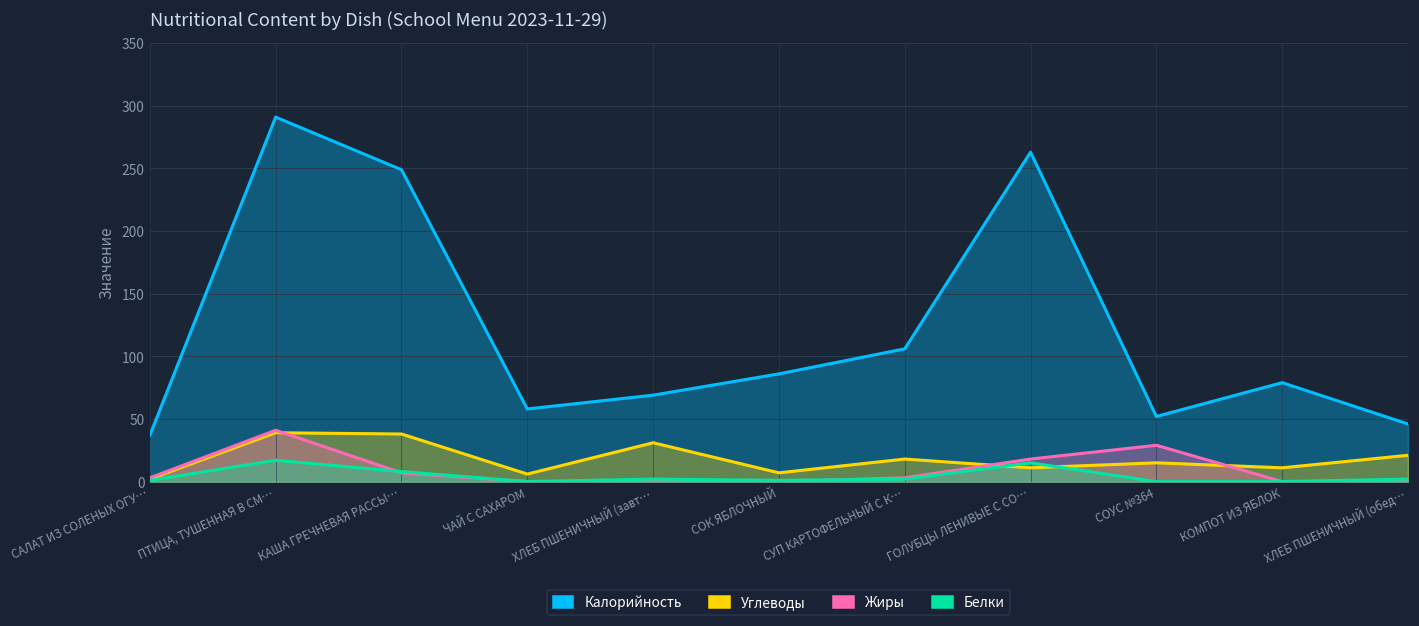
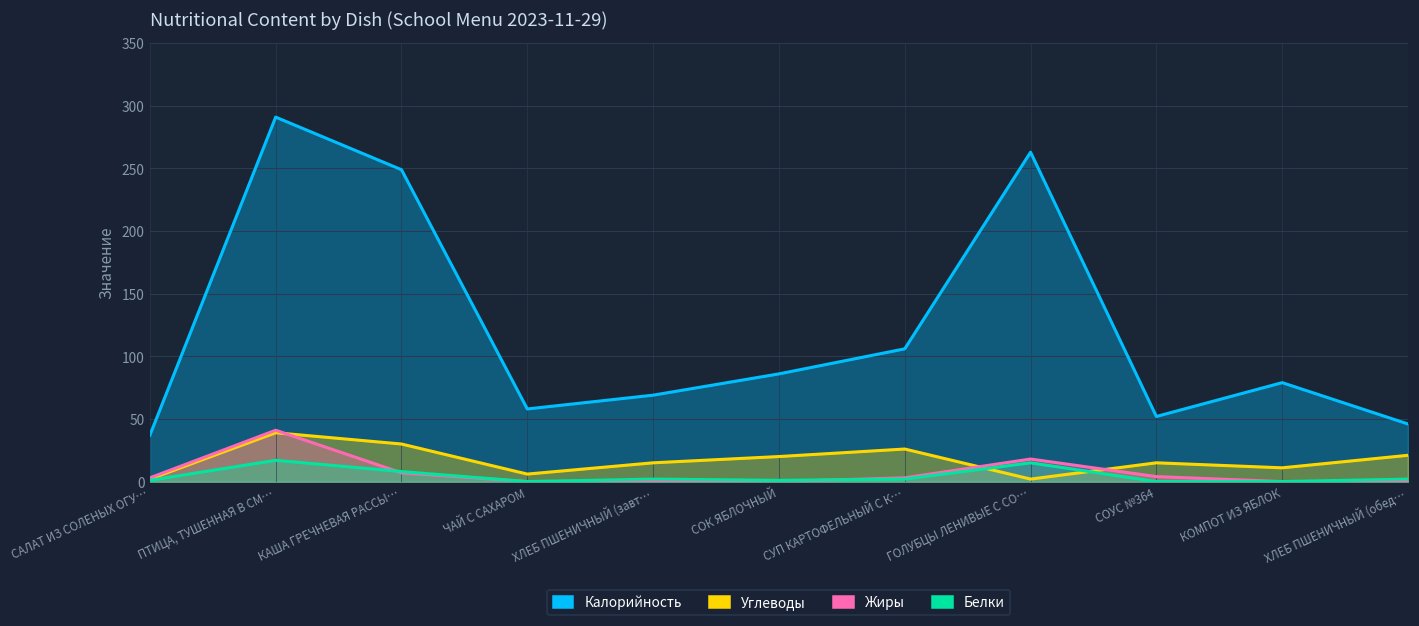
Углеводы, КАША ГРЕЧНЕВАЯ РАССЫ…: 38 -> 30
Углеводы, ХЛЕБ ПШЕНИЧНЫЙ (завт…: 31 -> 15
Углеводы, СОК ЯБЛОЧНЫЙ: 7 -> 20
Углеводы, СУП КАРТОФЕЛЬНЫЙ С К…: 18 -> 26
Углеводы, ГОЛУБЦЫ ЛЕНИВЫЕ С СО…: 11 -> 2
Жиры, СОУС №364: 29 -> 4
